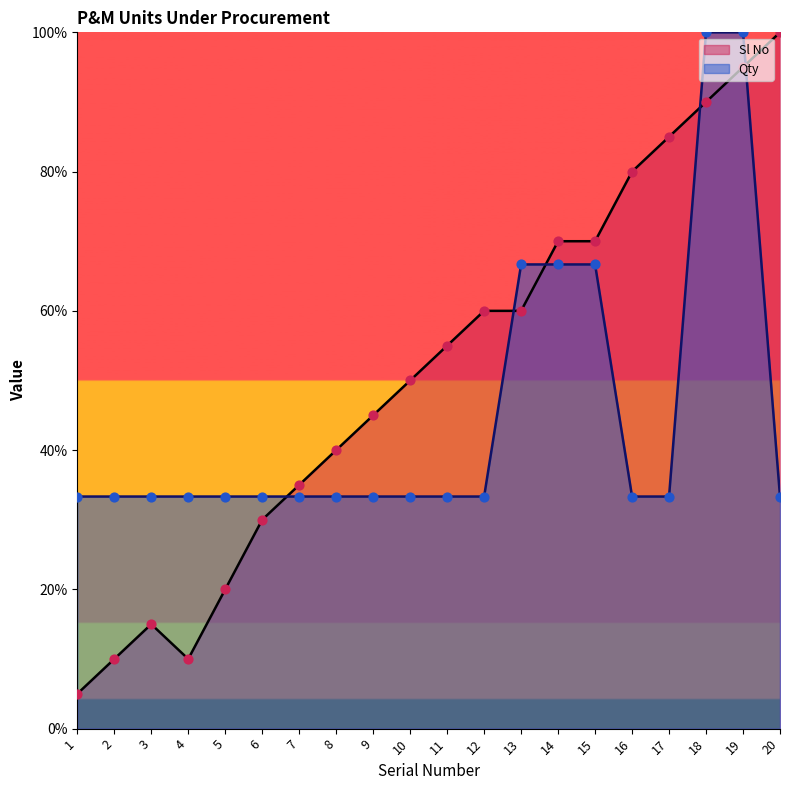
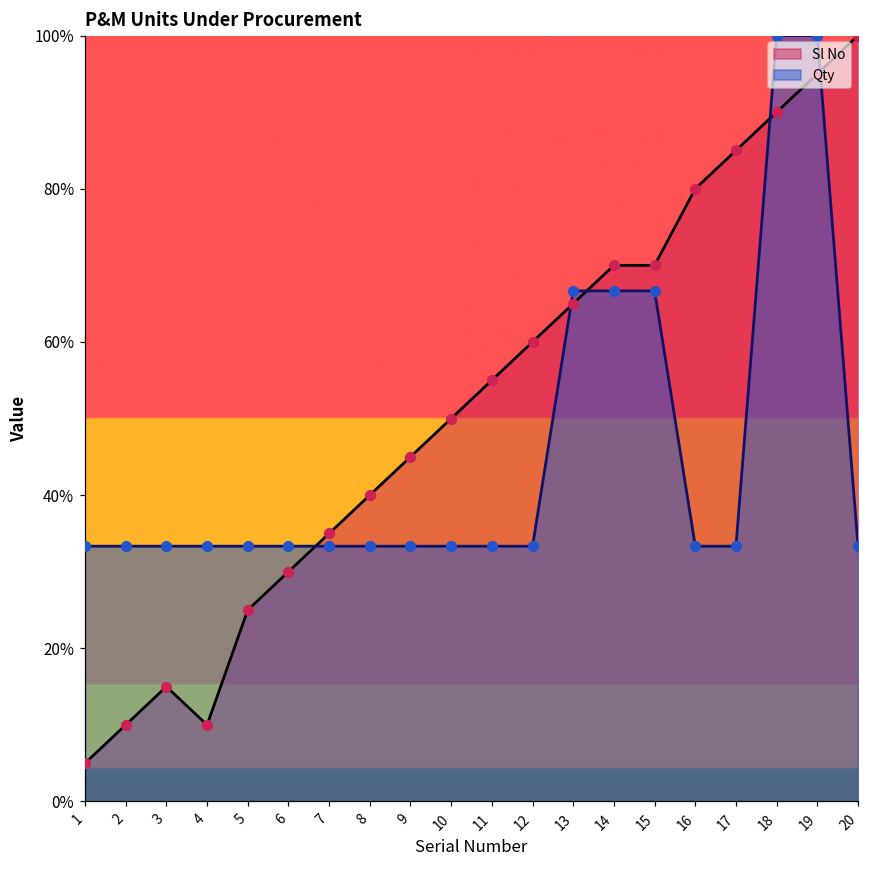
Sl No, 5: 20% -> 25%
Sl No, 13: 60% -> 65%
